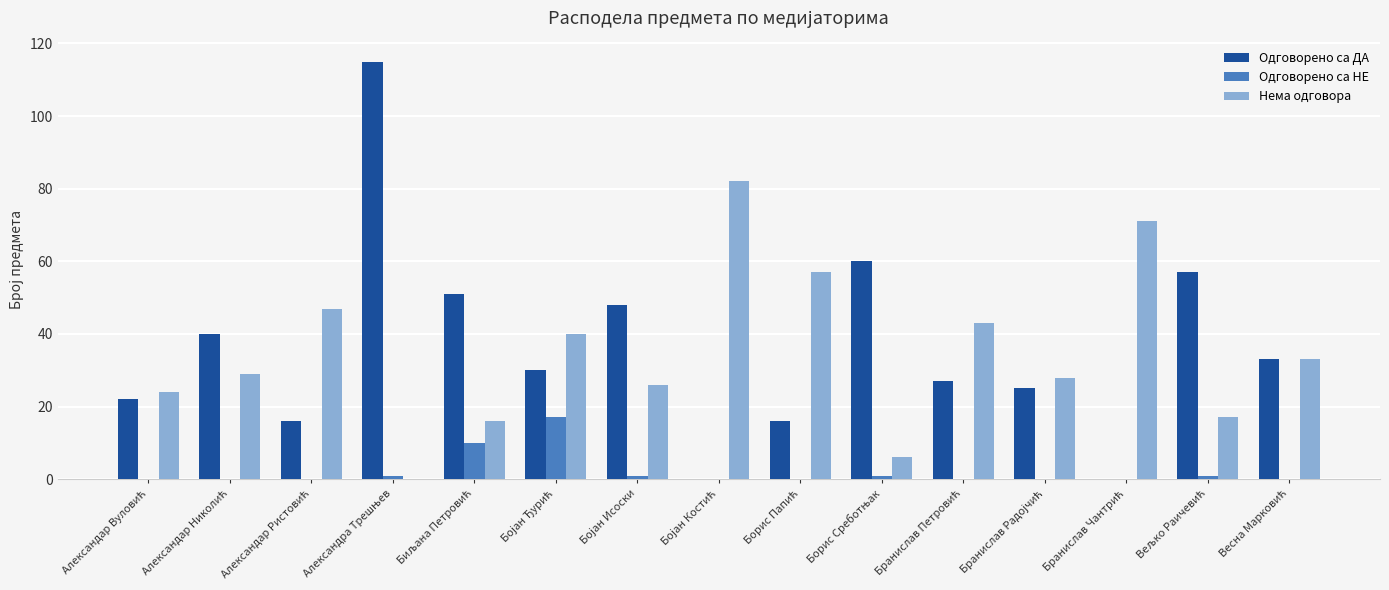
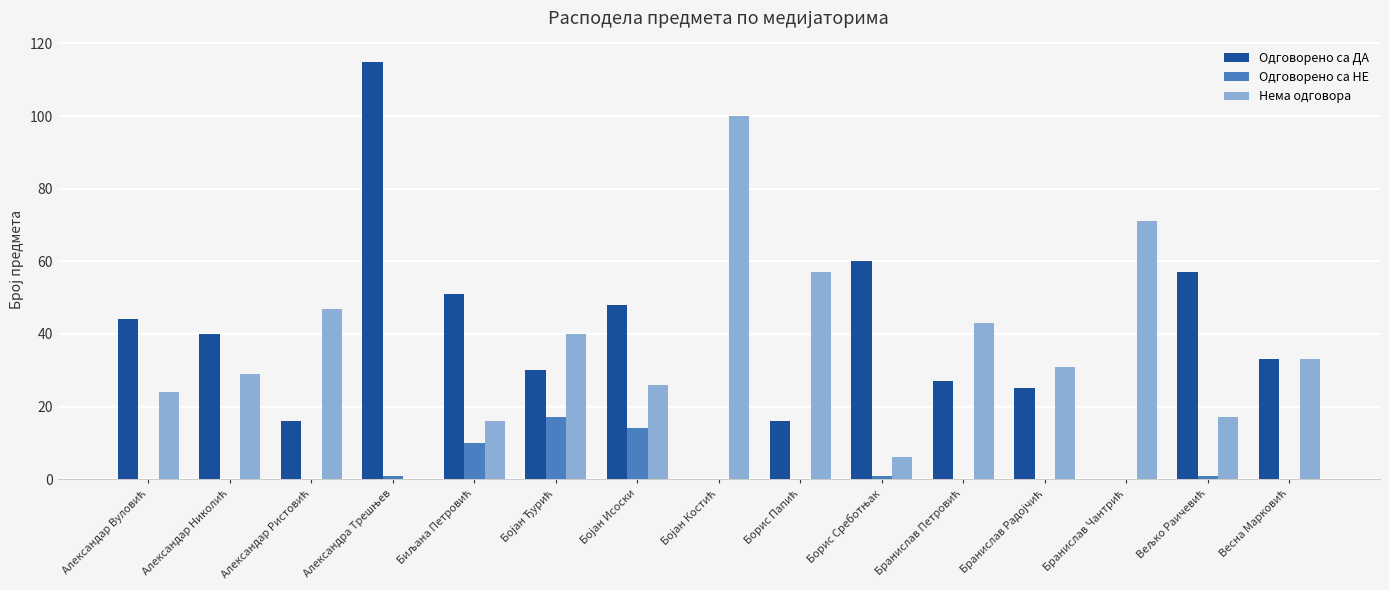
Одговорено са ДА, Александар Вуловић: 22 -> 44
Одговорено са НЕ, Бојан Исоски: 1 -> 14
Нема одговора, Бојан Костић: 82 -> 100
Нема одговора, Бранислав Радојчић: 28 -> 31
